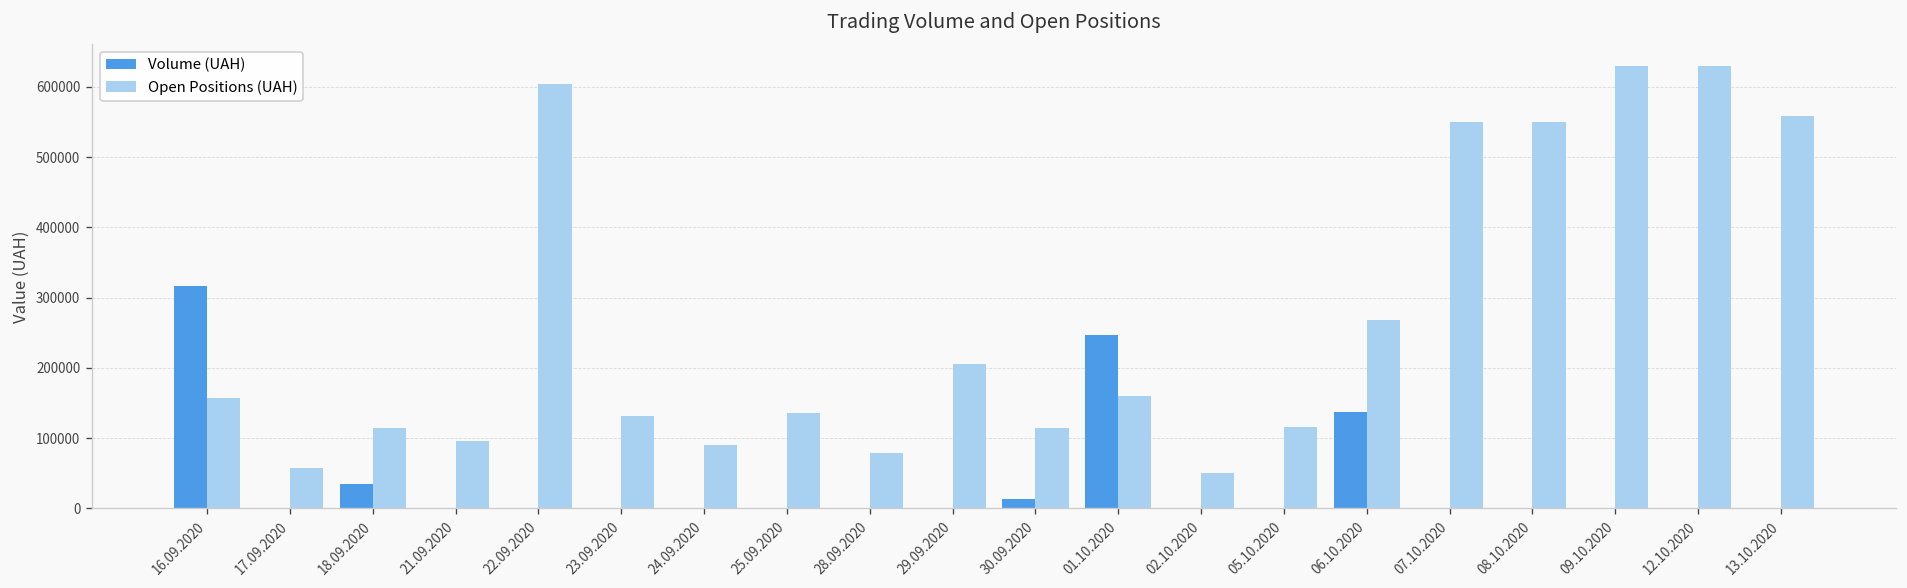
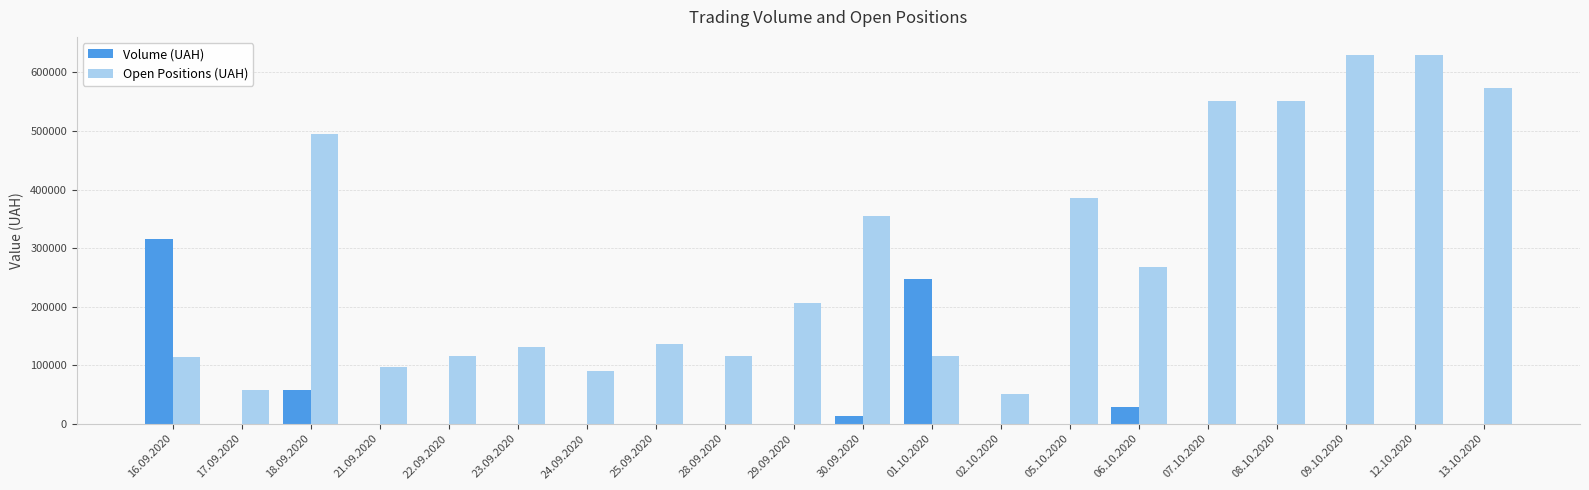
Open Positions (UAH), 16.09.2020: 160000 -> 110000
Volume (UAH), 18.09.2020: 40000 -> 60000
Open Positions (UAH), 18.09.2020: 110000 -> 490000
Open Positions (UAH), 22.09.2020: 600000 -> 110000
Open Positions (UAH), 28.09.2020: 80000 -> 120000
Open Positions (UAH), 30.09.2020: 120000 -> 350000
Open Positions (UAH), 01.10.2020: 160000 -> 120000
Open Positions (UAH), 05.10.2020: 120000 -> 380000
Volume (UAH), 06.10.2020: 140000 -> 30000
Open Positions (UAH), 13.10.2020: 560000 -> 570000
